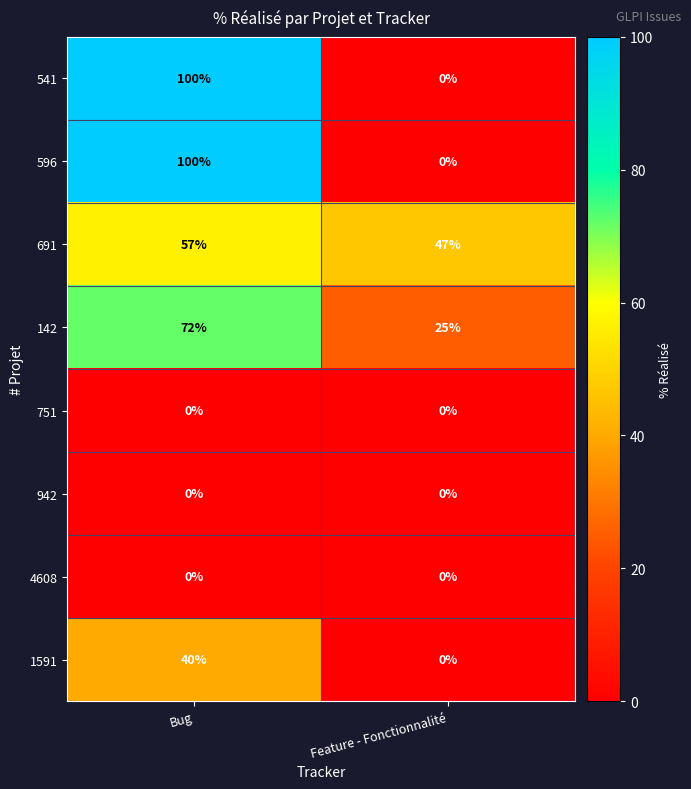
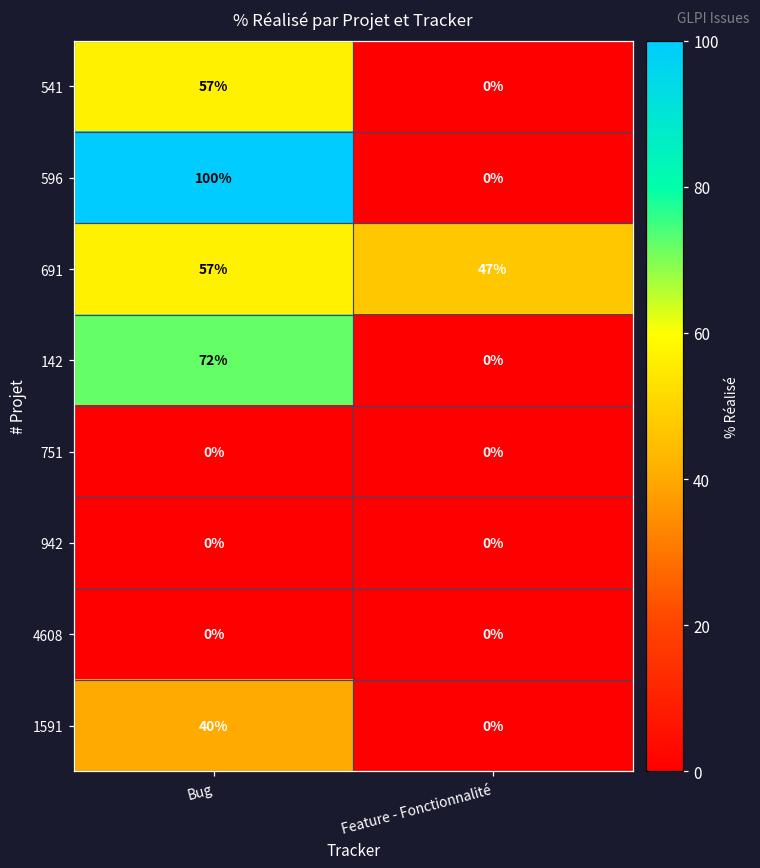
541, Bug: 100% -> 57%
142, Feature - Fonctionnalité: 25% -> 0%
